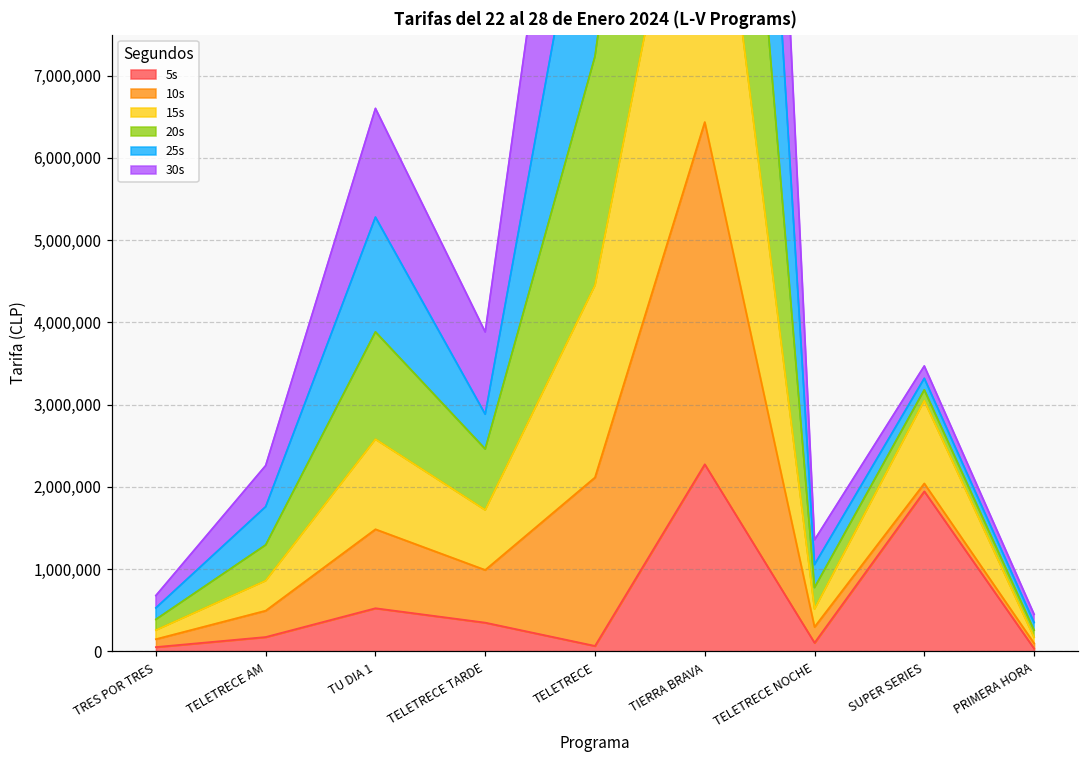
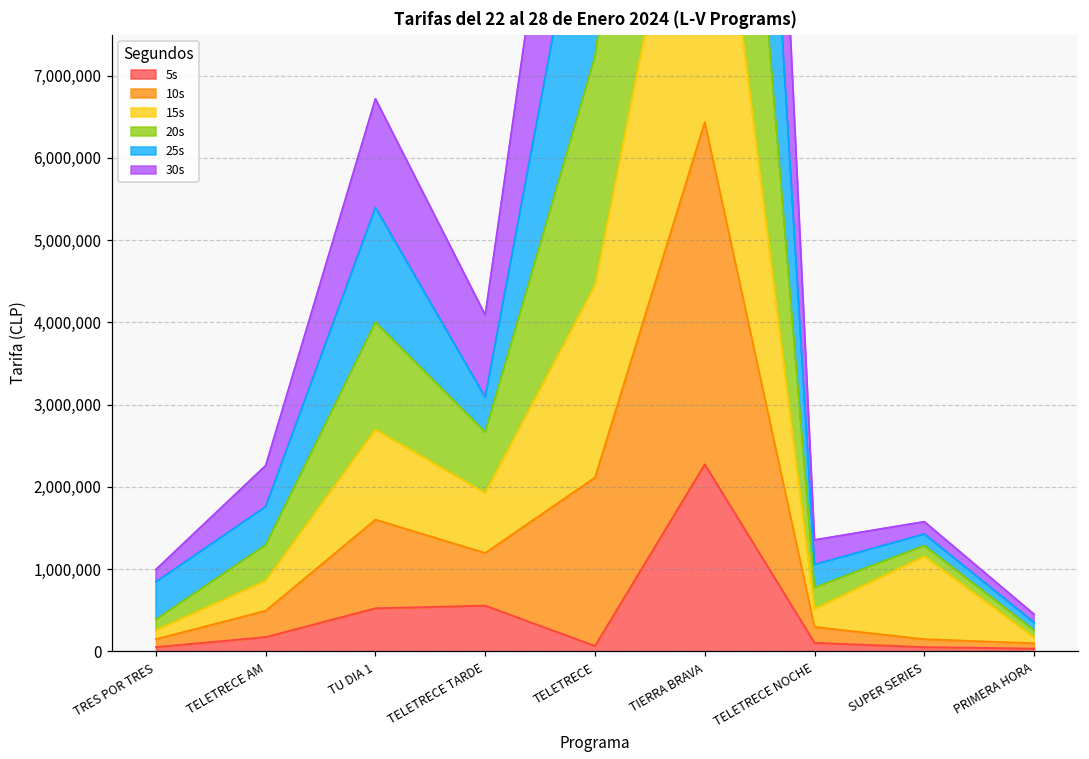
25s, TRES POR TRES: 100,000 -> 500,000
10s, TU DIA 1: 1,000,000 -> 1,100,000
5s, TELETRECE TARDE: 400,000 -> 600,000
5s, SUPER SERIES: 1,900,000 -> 100,000
